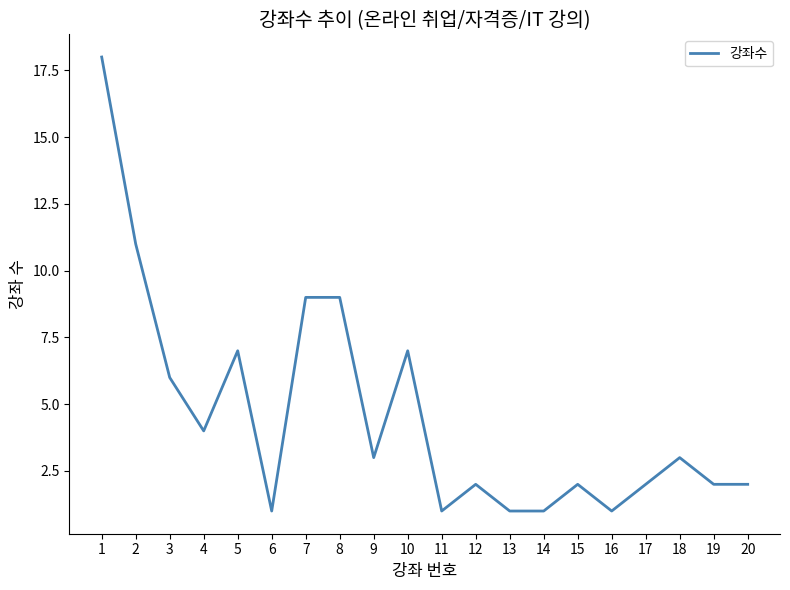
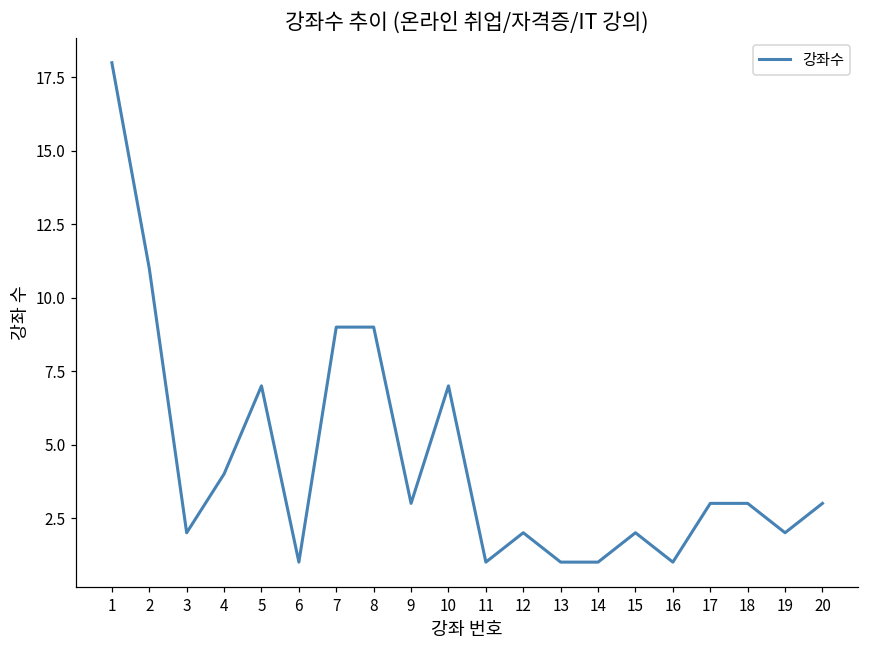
3: 6 -> 2
17: 2 -> 3
20: 2 -> 3
